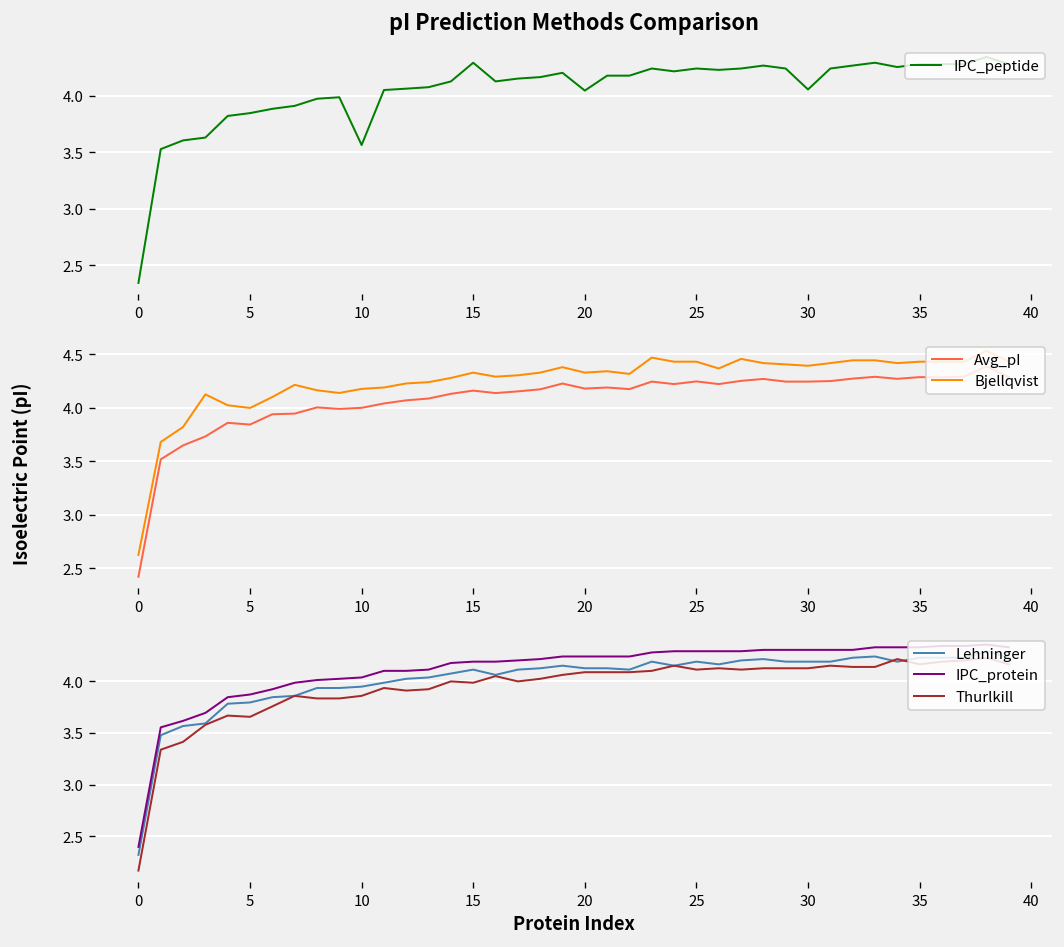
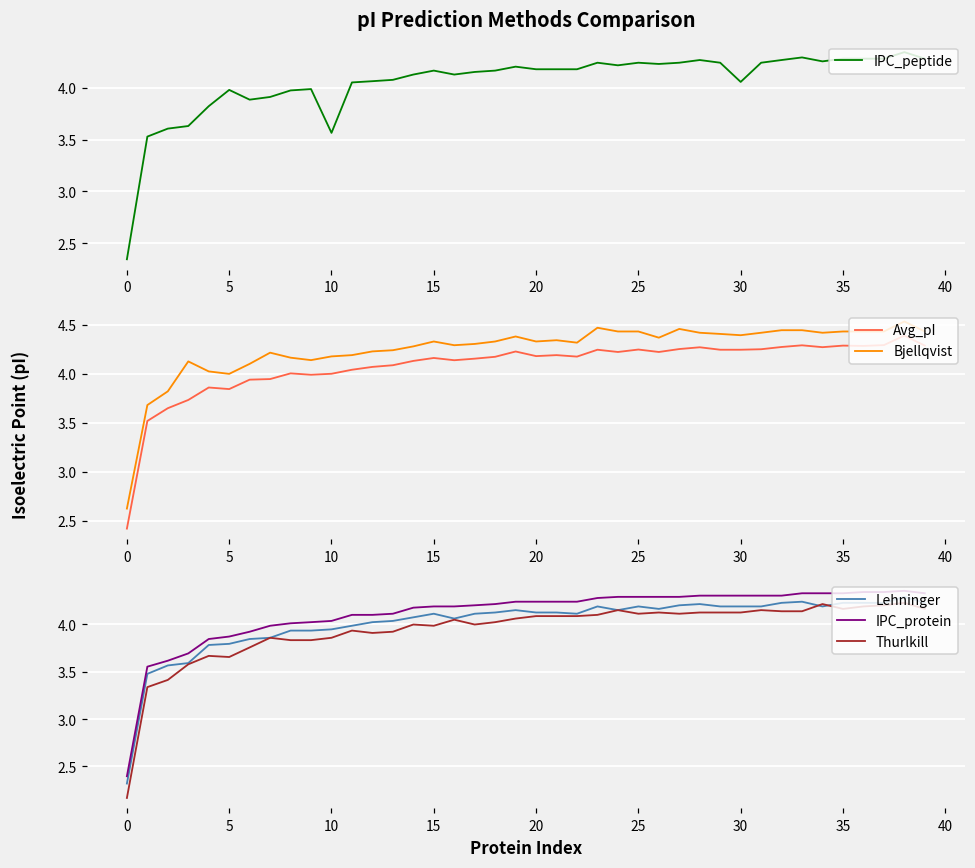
pI Prediction Methods Comparison, 5: 3.8 -> 4.0
pI Prediction Methods Comparison, 15: 4.3 -> 4.2
pI Prediction Methods Comparison, 20: 4.0 -> 4.2
